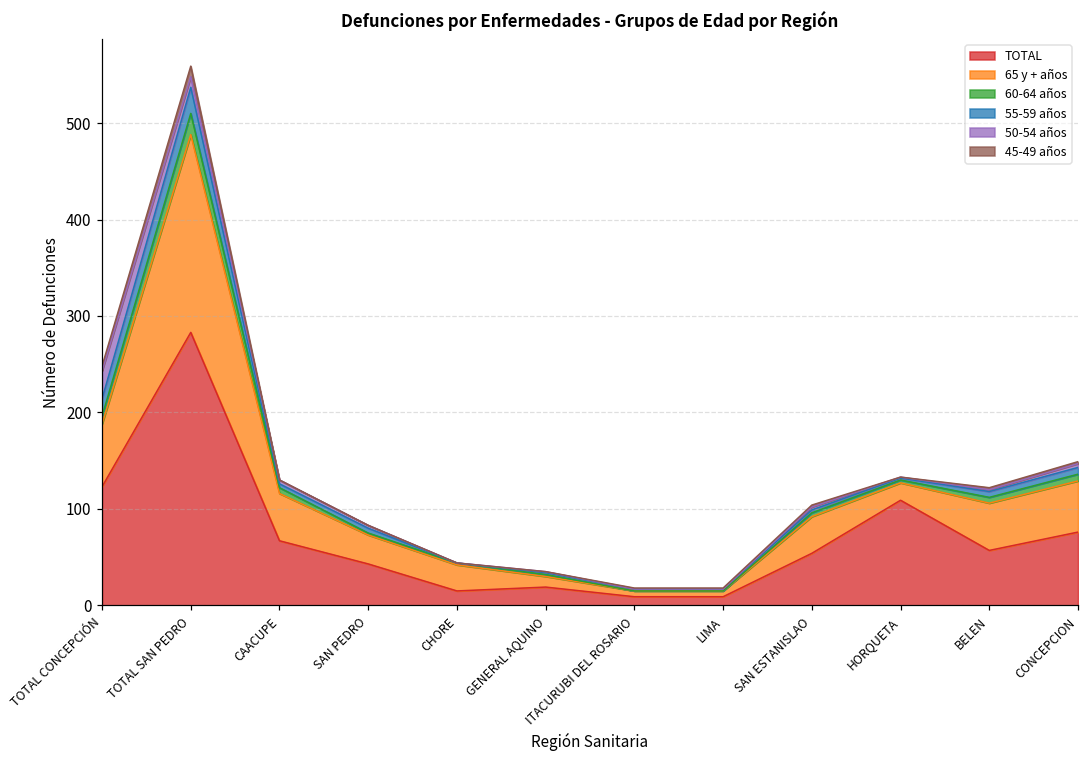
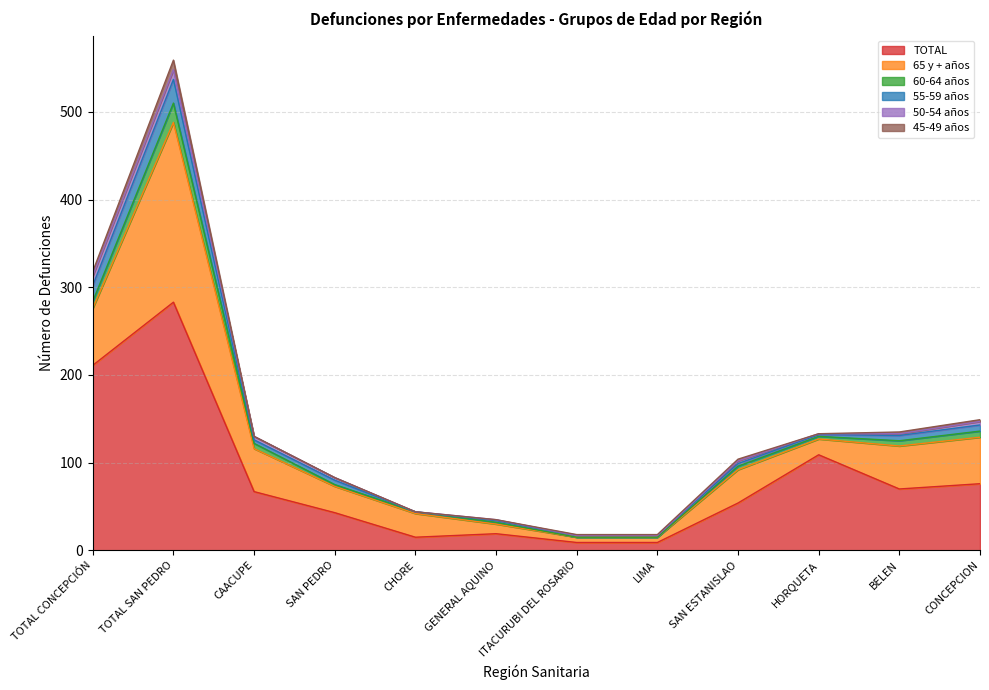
TOTAL, TOTAL CONCEPCIÓN: 120 -> 210
50-54 años, TOTAL CONCEPCIÓN: 30 -> 10
TOTAL, BELEN: 60 -> 70
